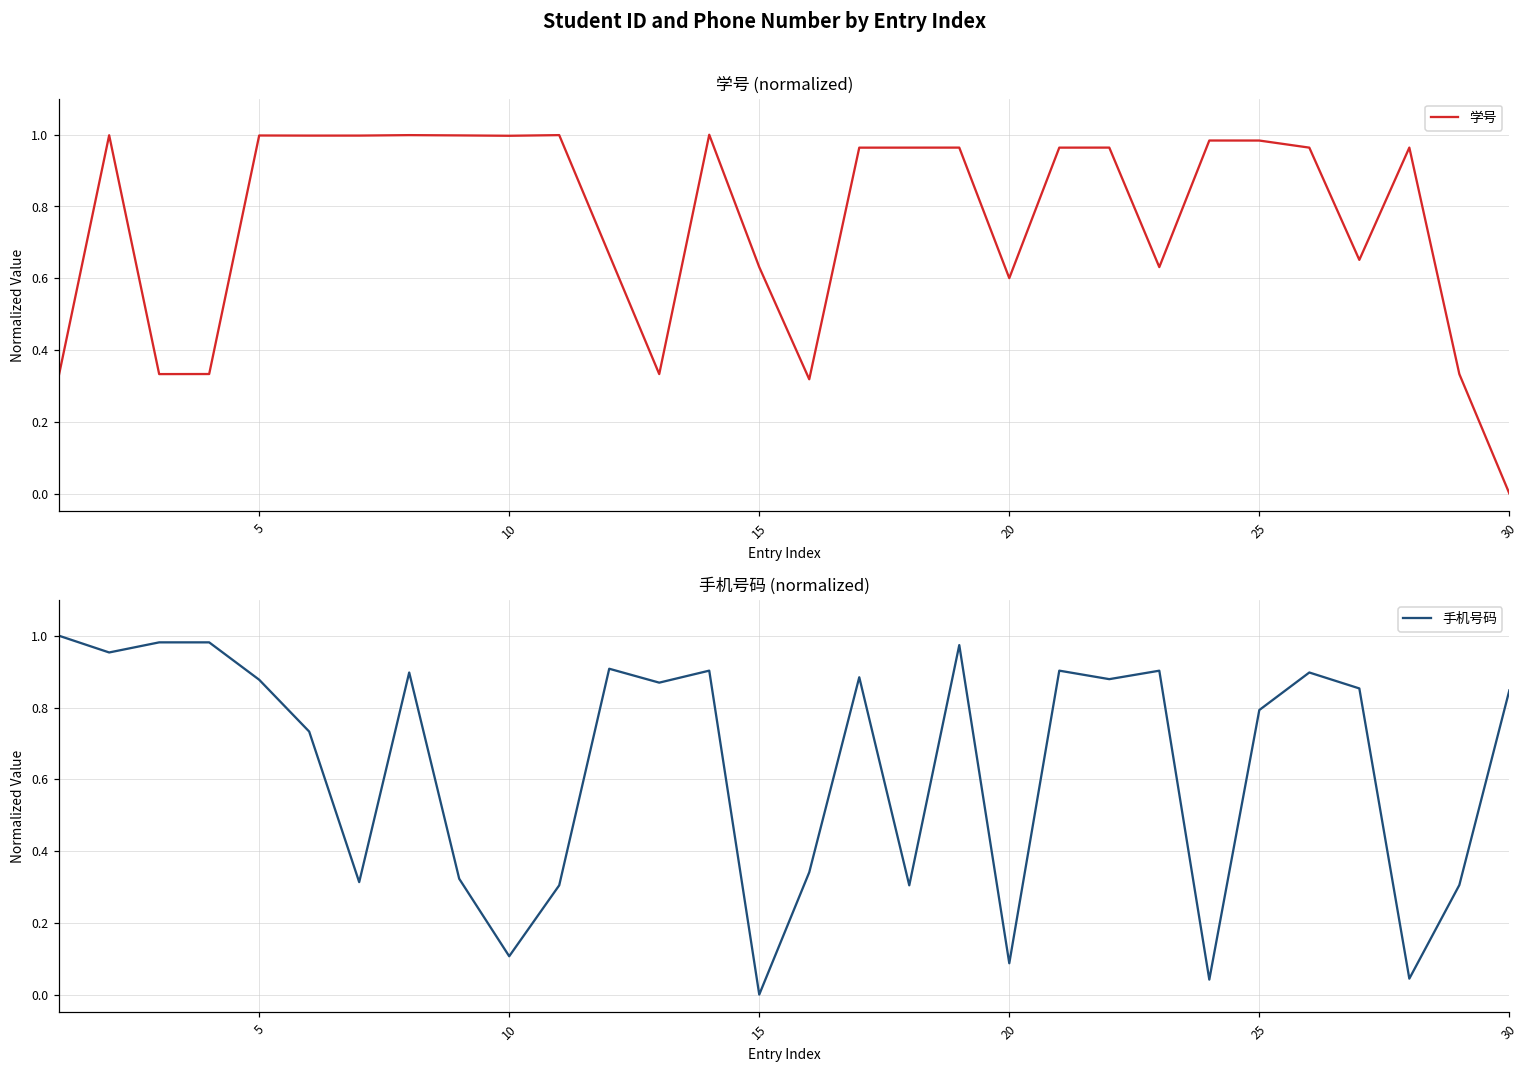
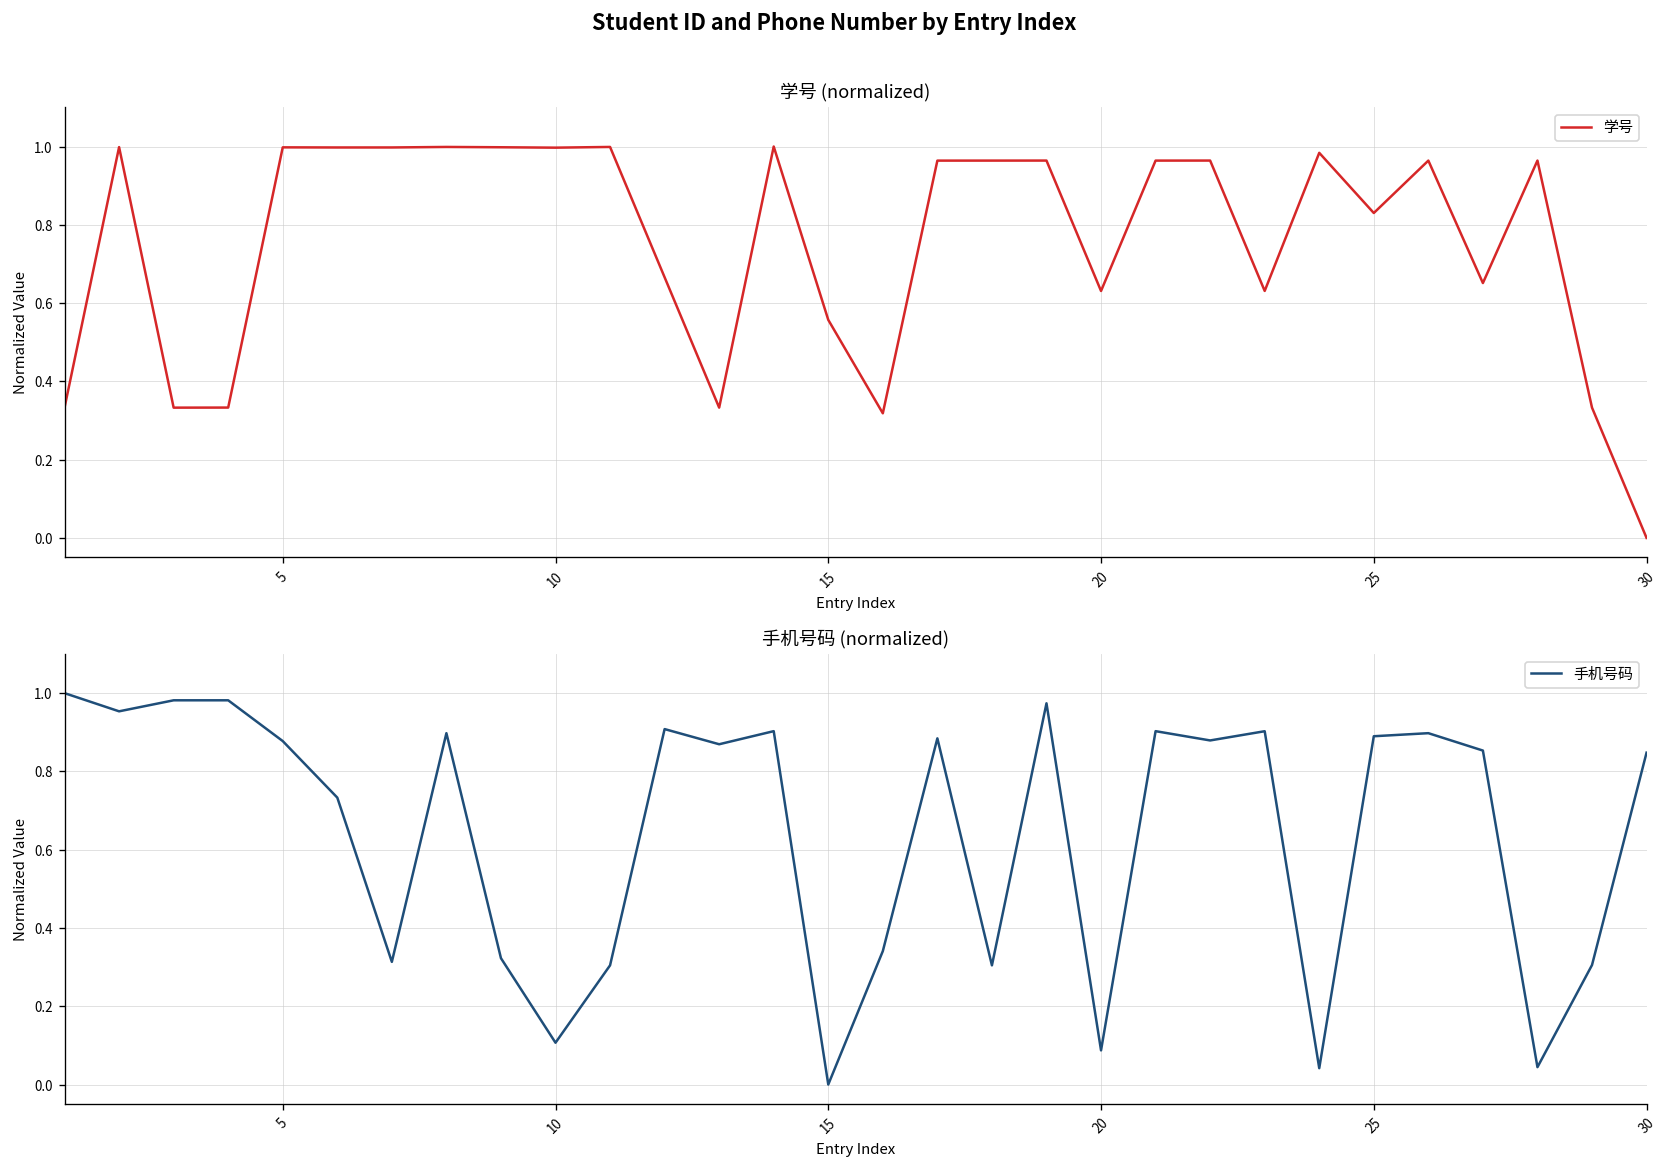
学号 (normalized), 15: 0.63 -> 0.56
学号 (normalized), 20: 0.60 -> 0.63
学号 (normalized), 25: 0.98 -> 0.83
手机号码 (normalized), 25: 0.79 -> 0.89
